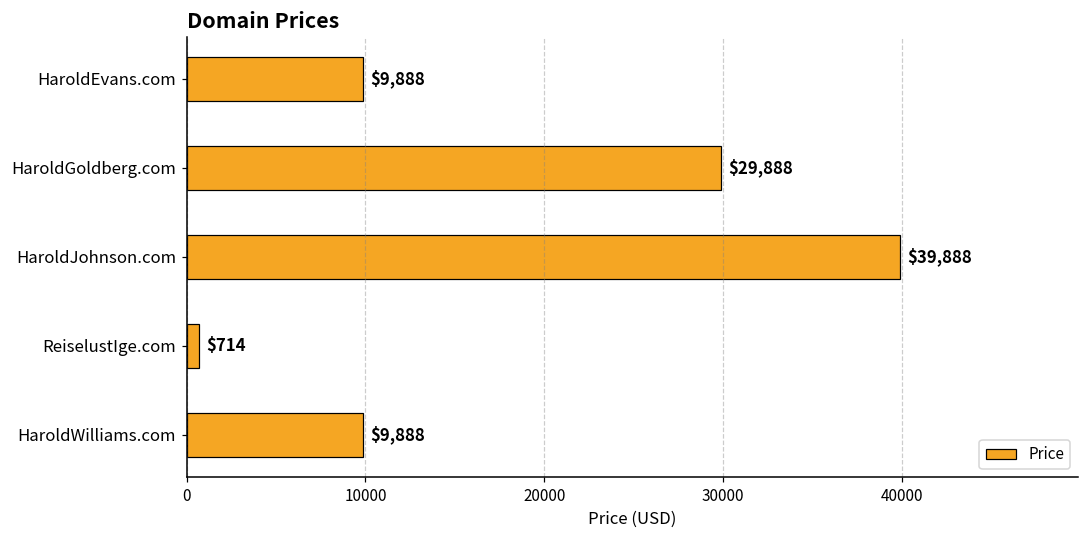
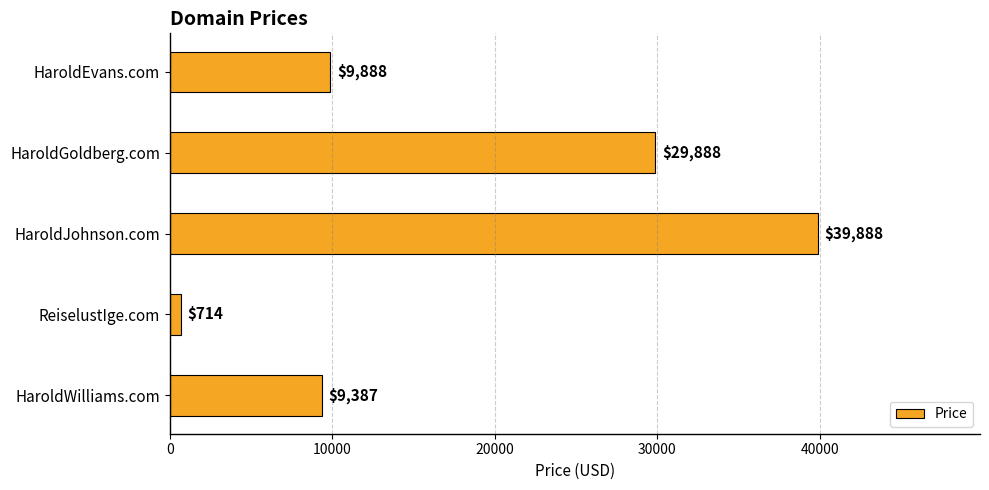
HaroldWilliams.com: $9,888 -> $9,387
